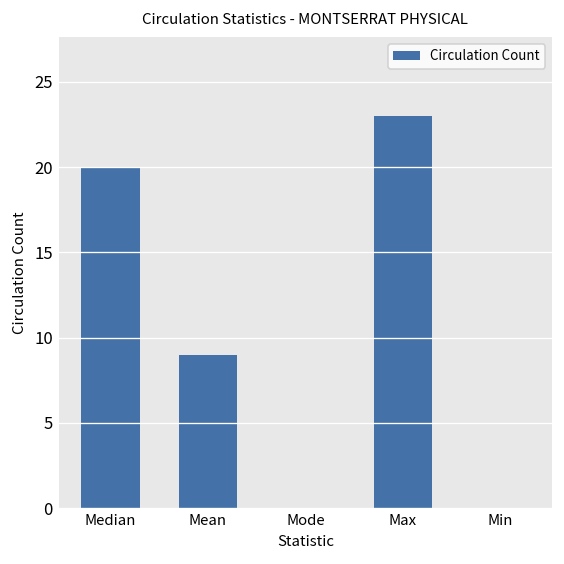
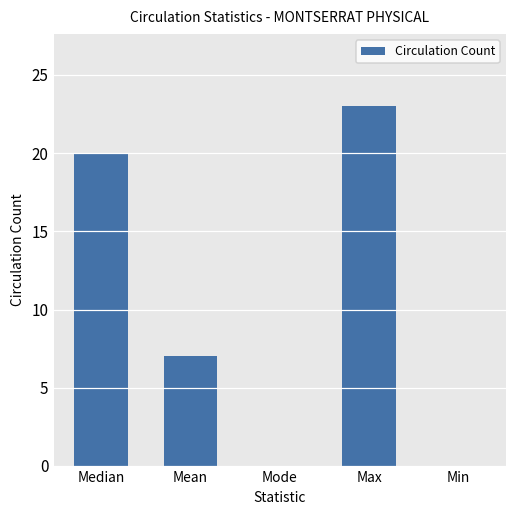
Mean: 9 -> 7
